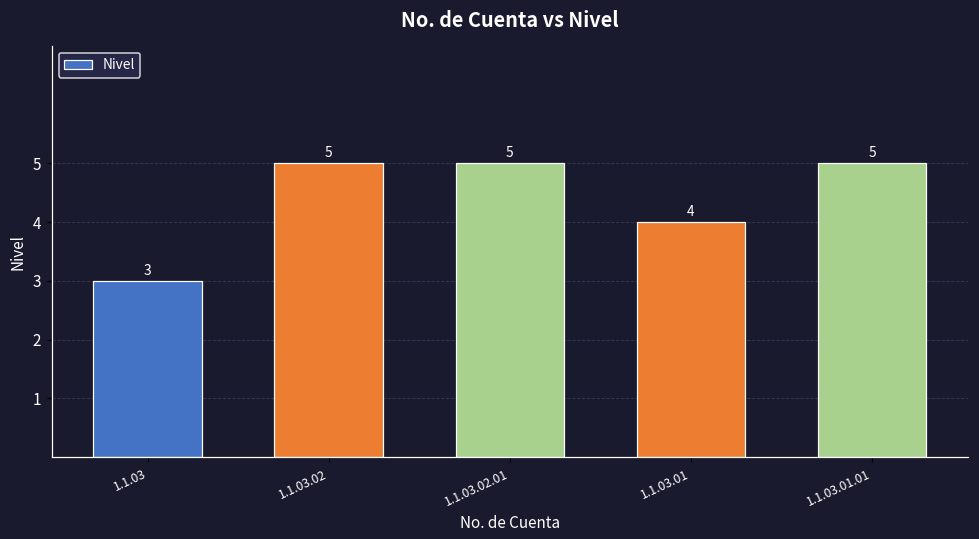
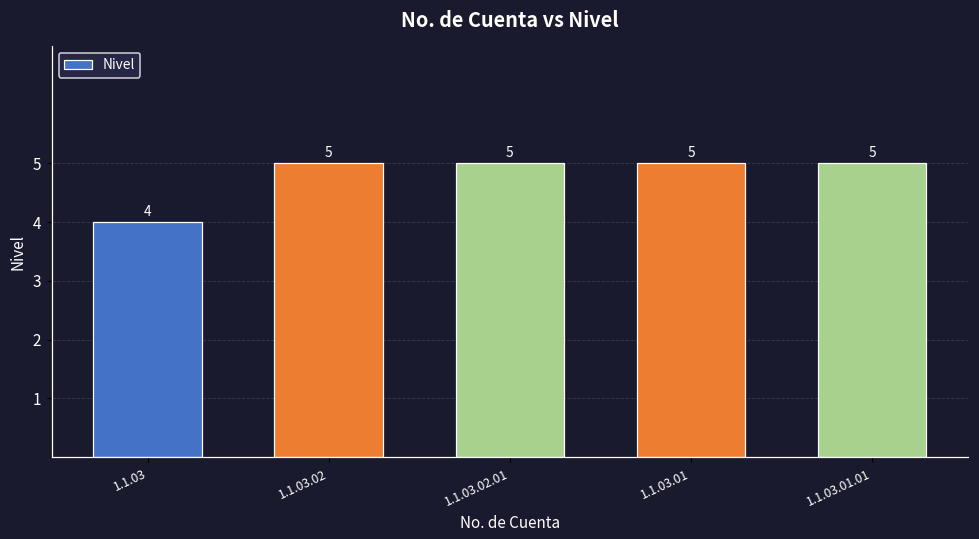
1.1.03: 3 -> 4
1.1.03.01: 4 -> 5
